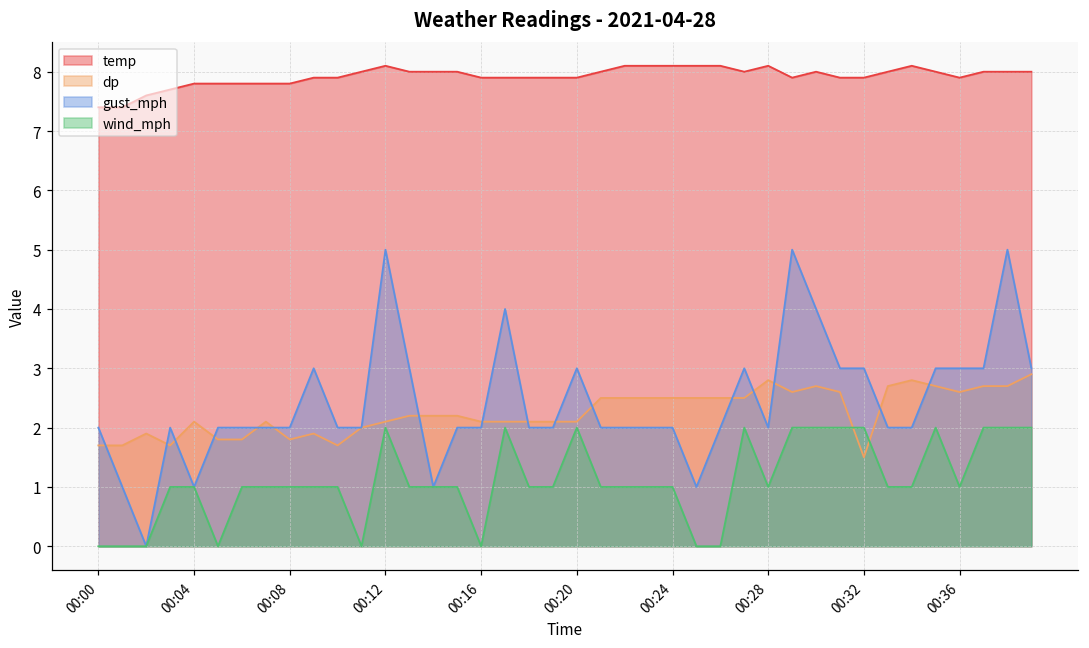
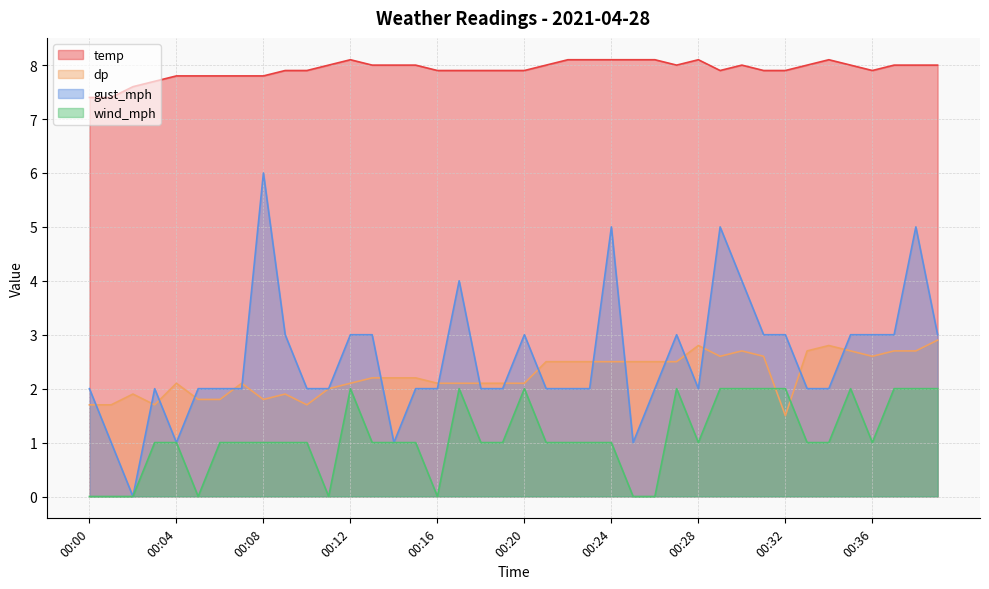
gust_mph, 00:08: 2 -> 6
gust_mph, 00:12: 5 -> 3
gust_mph, 00:24: 2 -> 5
